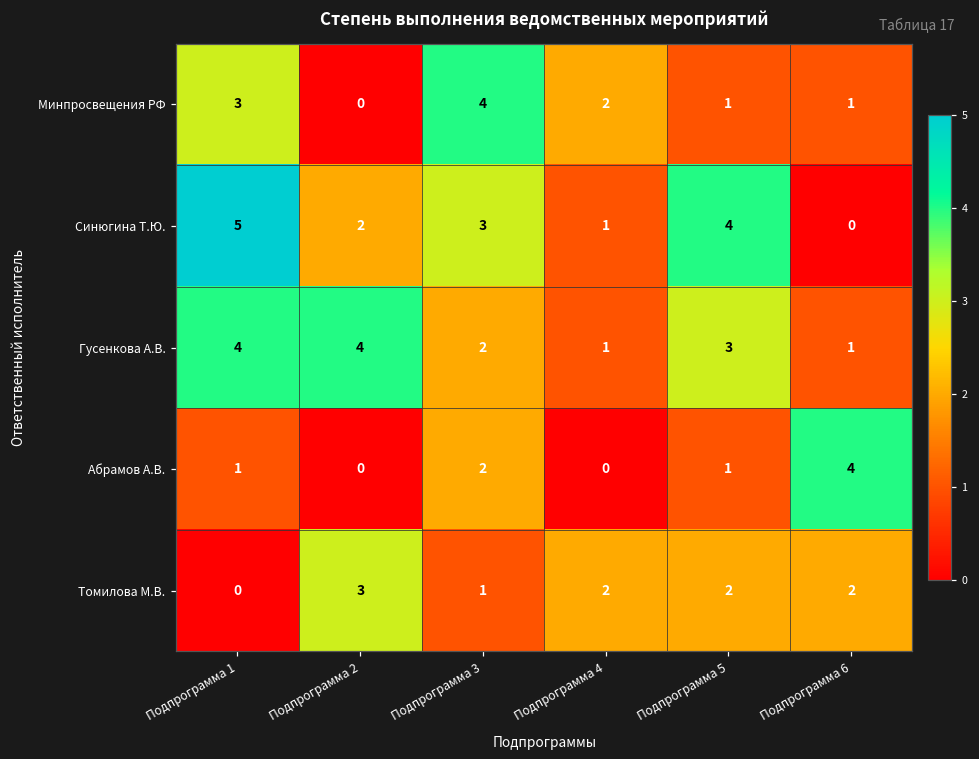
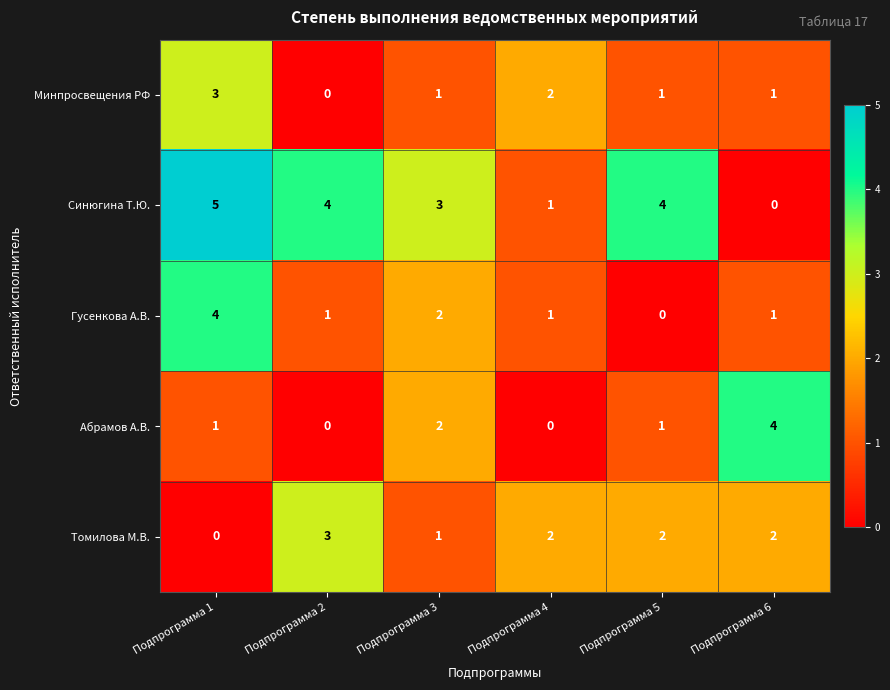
Минпросвещения РФ, Подпрограмма 3: 4 -> 1
Синюгина Т.Ю., Подпрограмма 2: 2 -> 4
Гусенкова А.В., Подпрограмма 2: 4 -> 1
Гусенкова А.В., Подпрограмма 5: 3 -> 0
